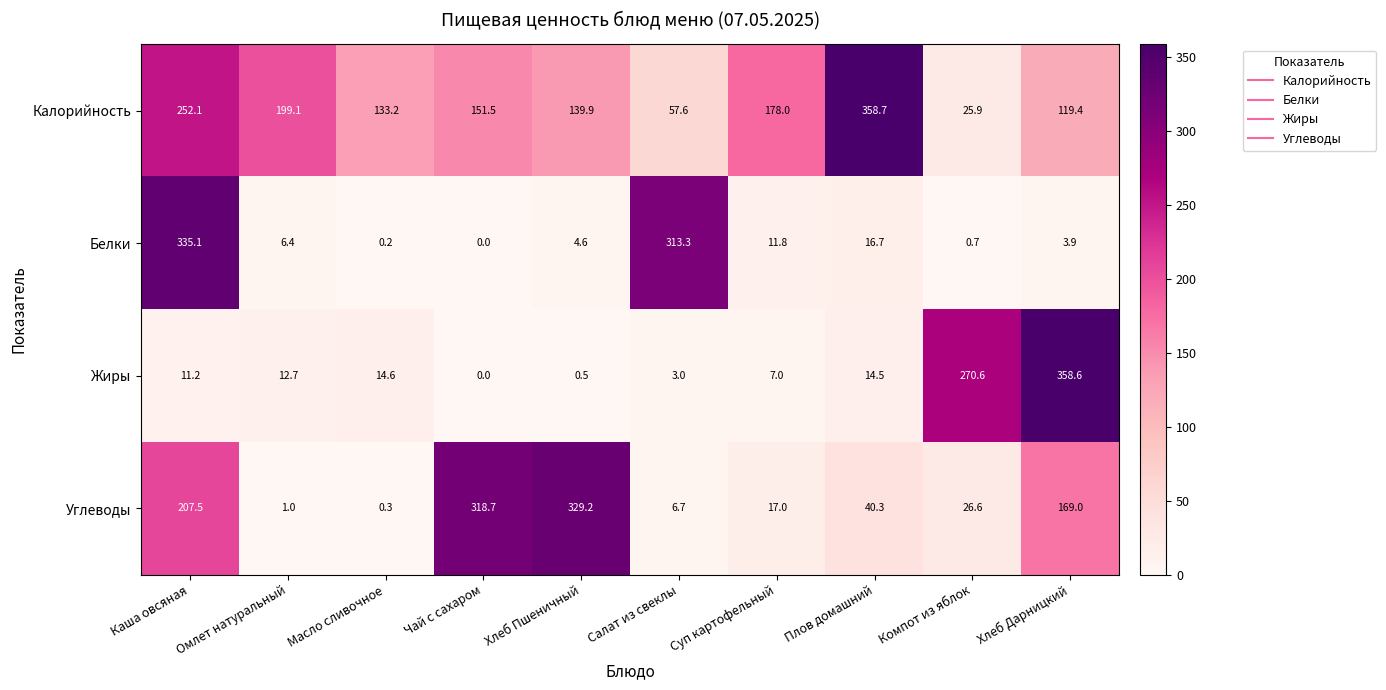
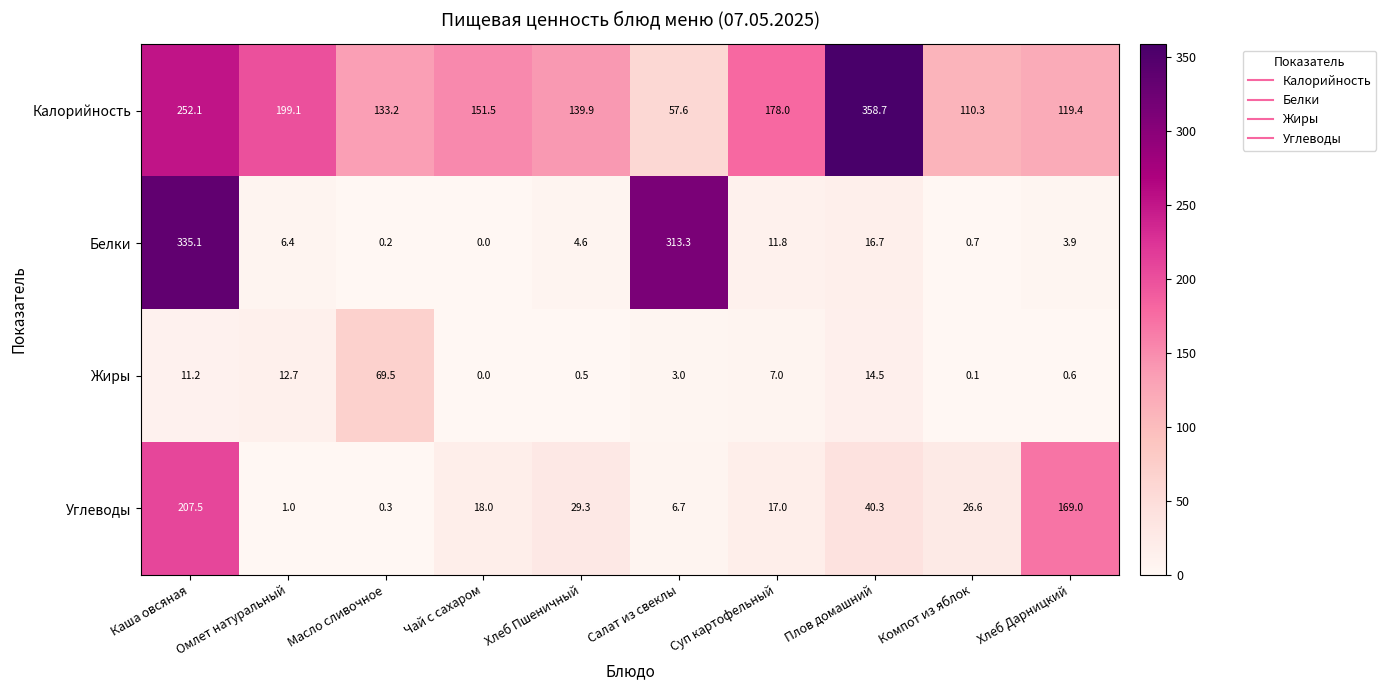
Калорийность, Компот из яблок: 25.9 -> 110.3
Жиры, Масло сливочное: 14.6 -> 69.5
Жиры, Компот из яблок: 270.6 -> 0.1
Жиры, Хлеб Дарницкий: 358.6 -> 0.6
Углеводы, Чай с сахаром: 318.7 -> 18.0
Углеводы, Хлеб Пшеничный: 329.2 -> 29.3
